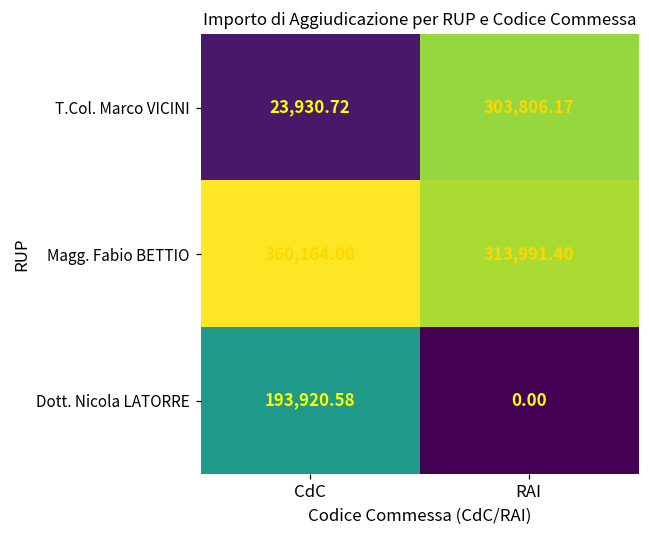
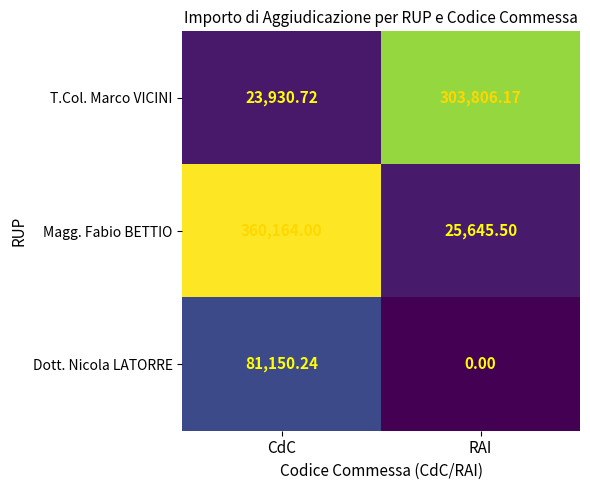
Magg. Fabio BETTIO, RAI: 313,991.40 -> 25,645.50
Dott. Nicola LATORRE, CdC: 193,920.58 -> 81,150.24
